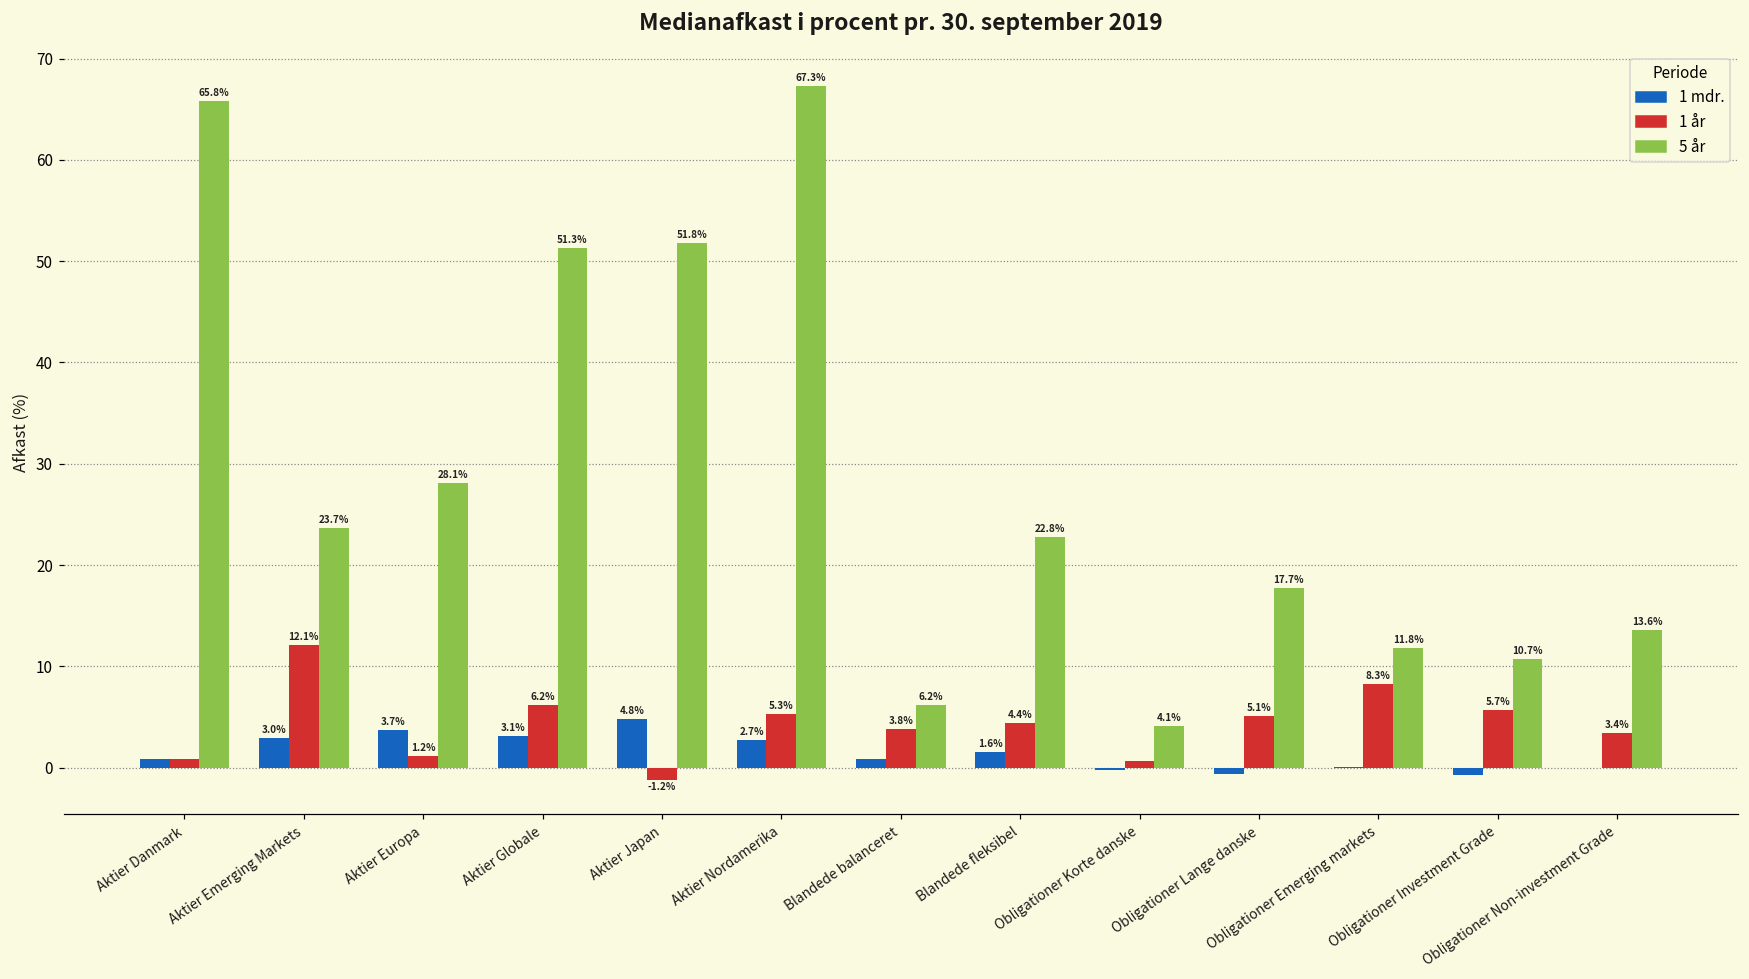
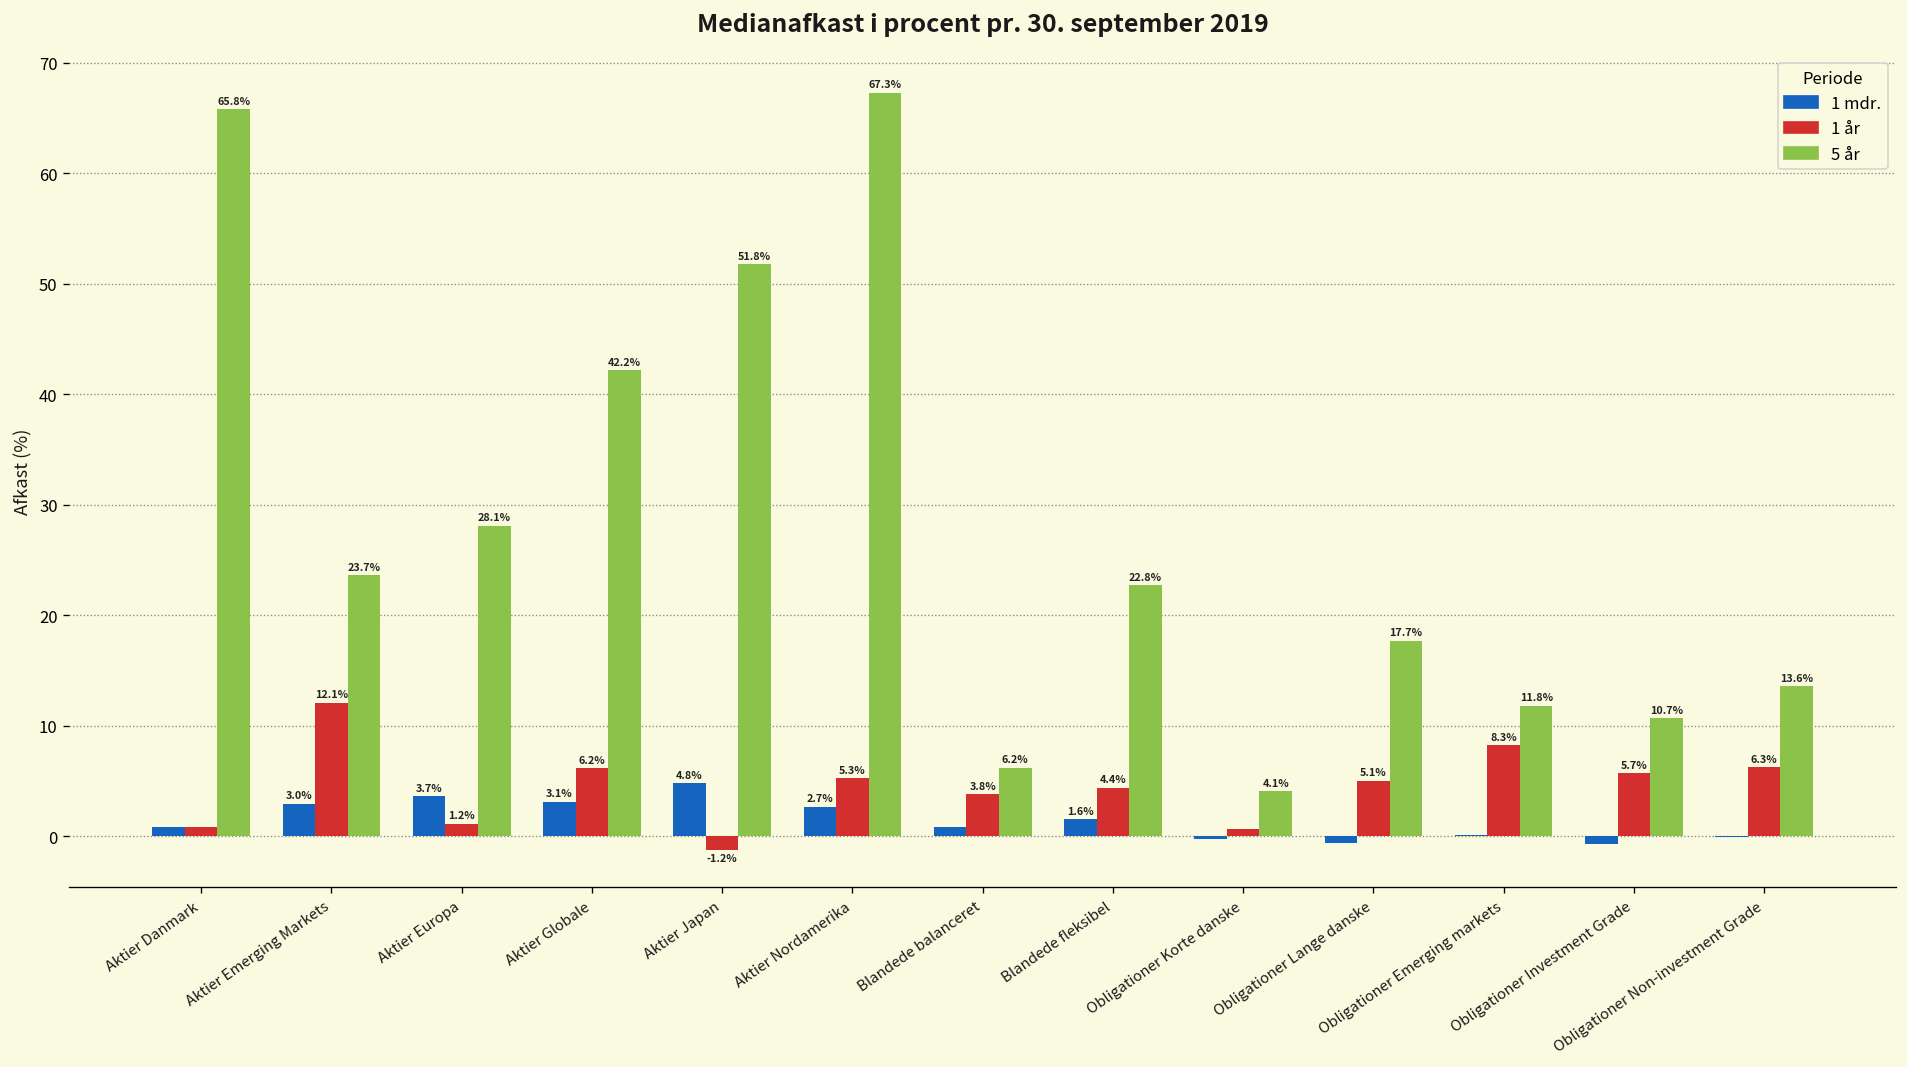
5 år, Aktier Globale: 51.3% -> 42.2%
1 år, Obligationer Non-investment Grade: 3.4% -> 6.3%
